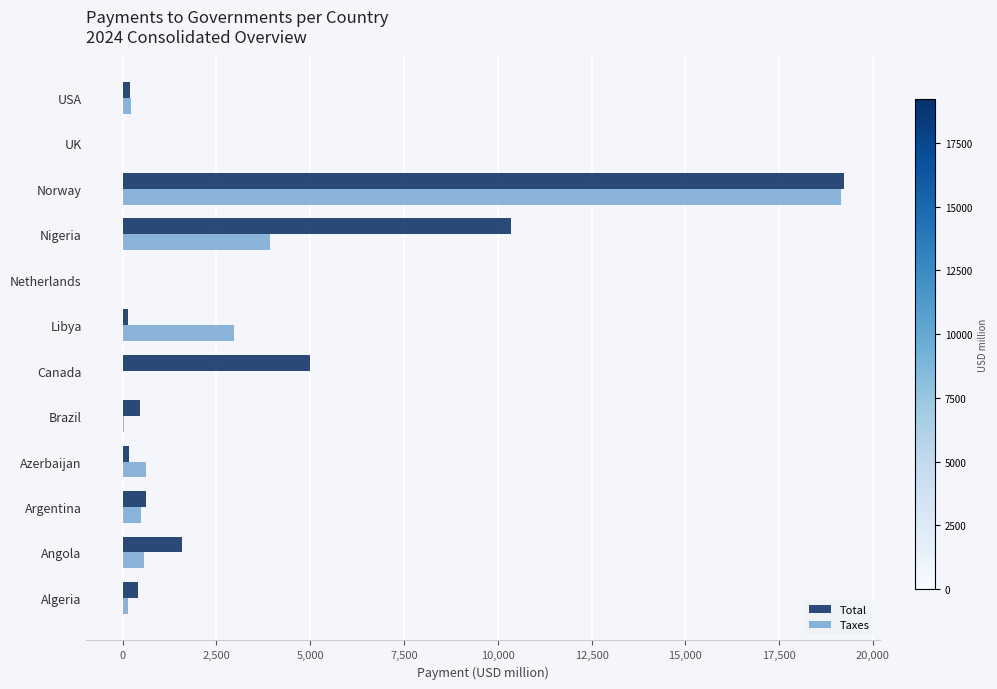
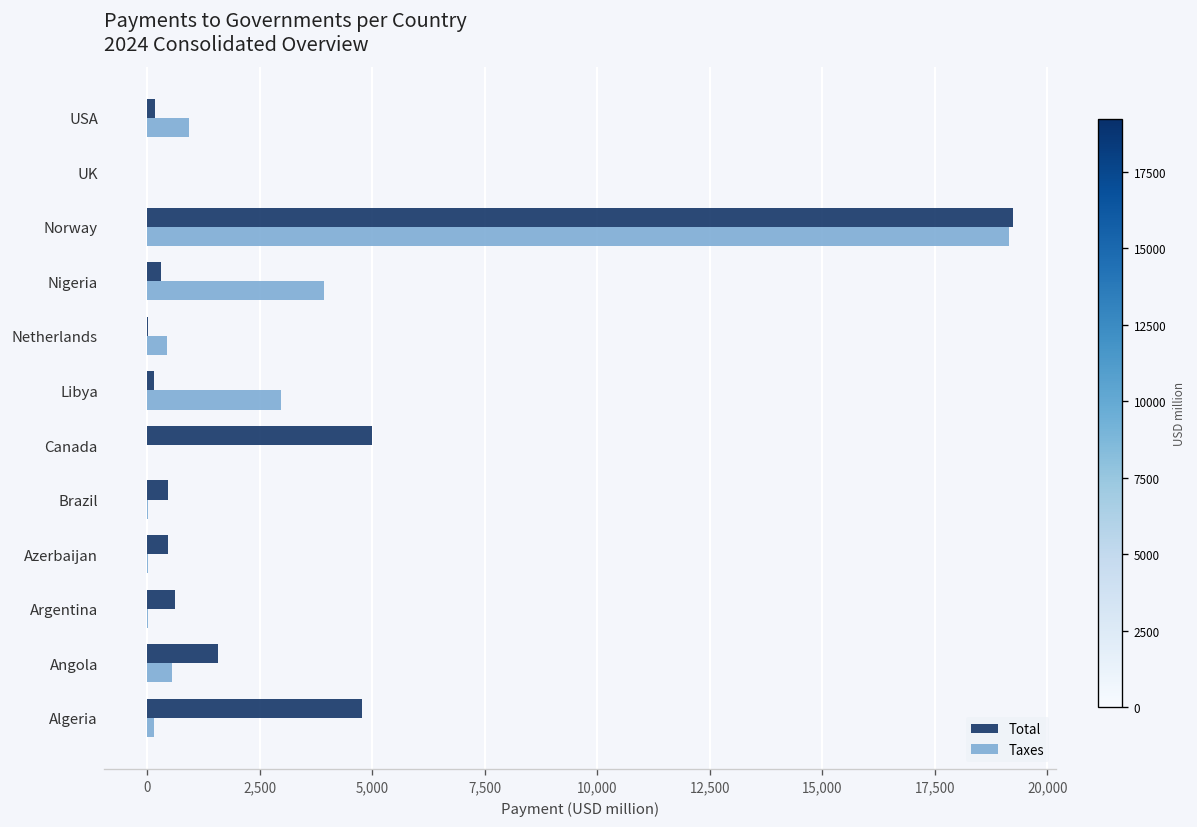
Taxes, USA: 200 -> 900
Total, Nigeria: 10,400 -> 300
Taxes, Netherlands: 0 -> 400
Total, Azerbaijan: 200 -> 500
Taxes, Azerbaijan: 600 -> 0
Taxes, Argentina: 500 -> 0
Total, Algeria: 400 -> 4,800
